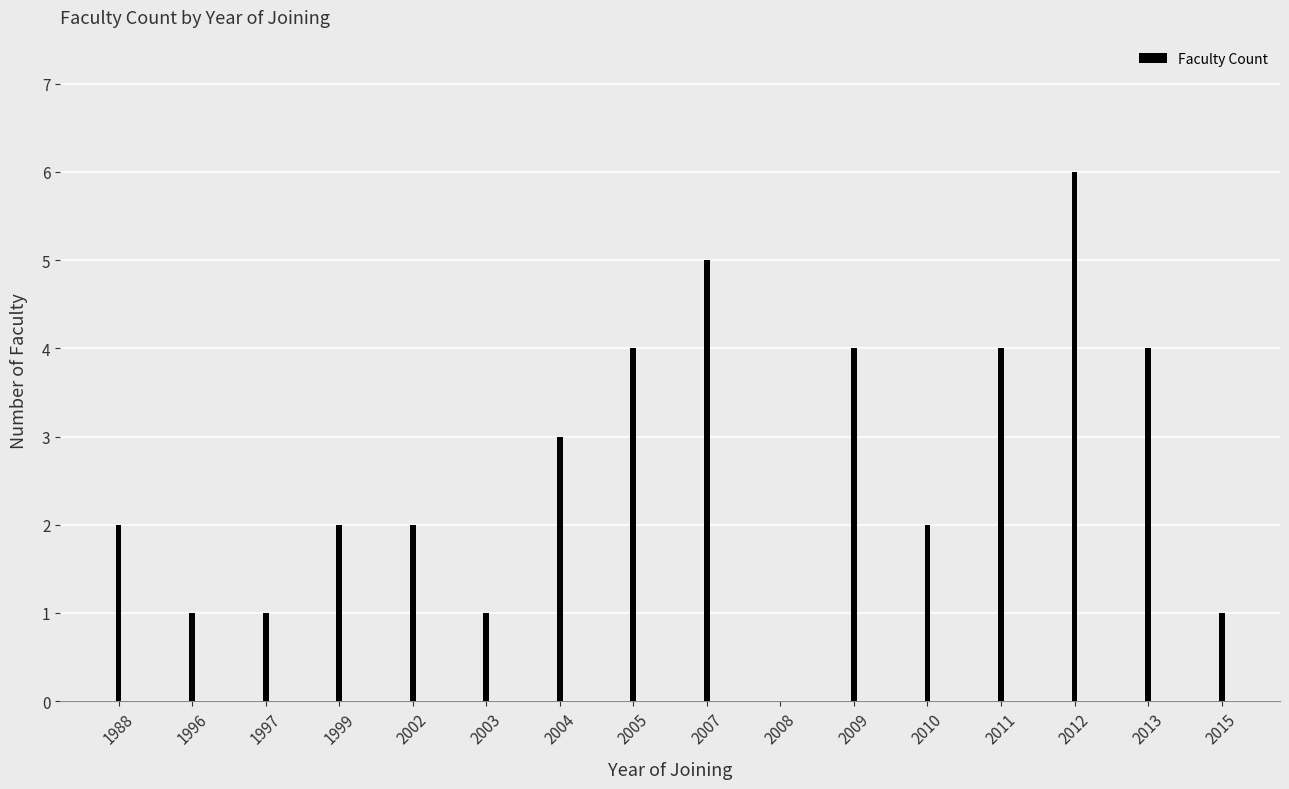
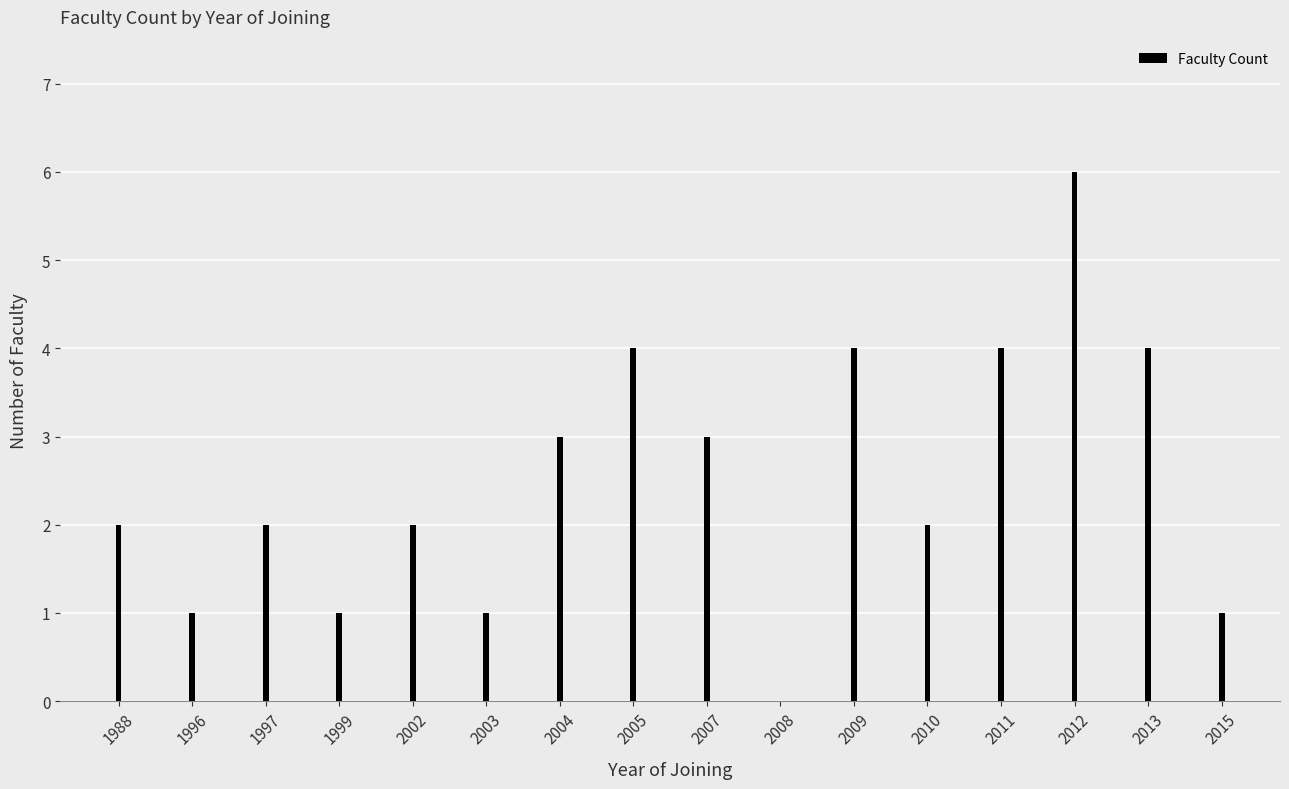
1997: 1 -> 2
1999: 2 -> 1
2007: 5 -> 3
